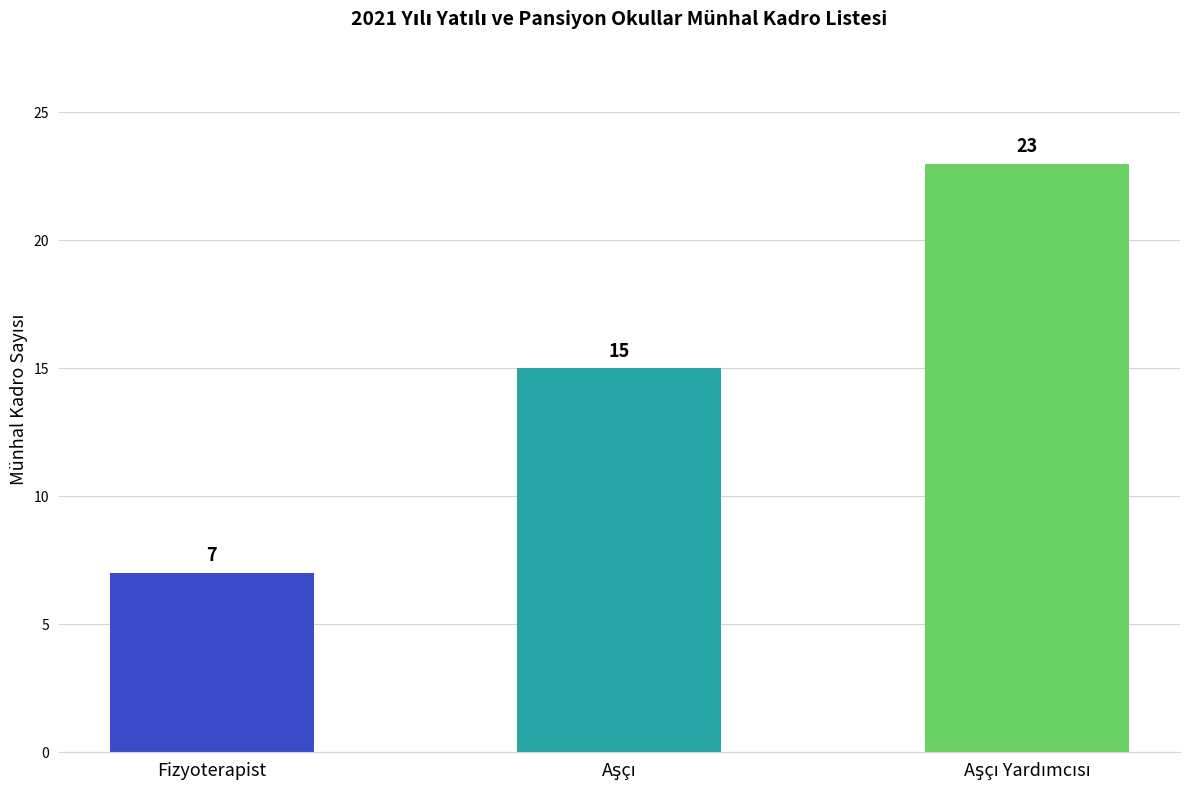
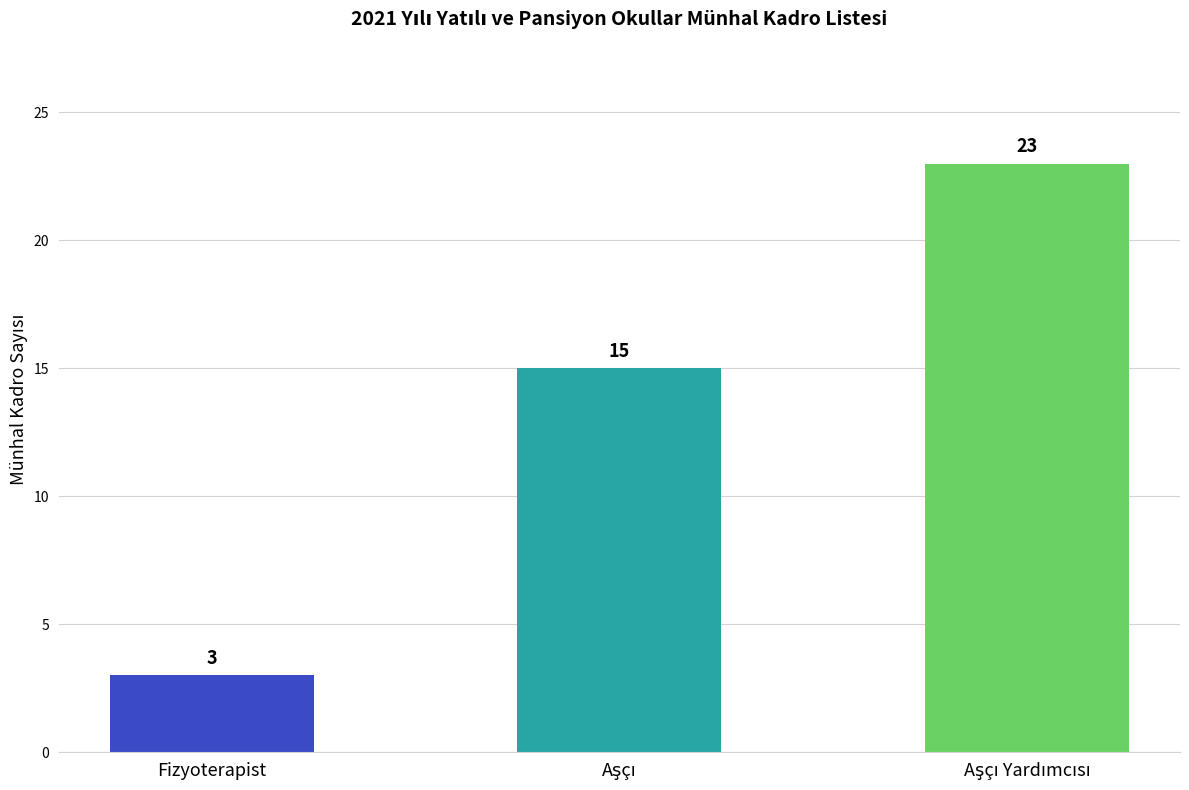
Fizyoterapist: 7 -> 3
